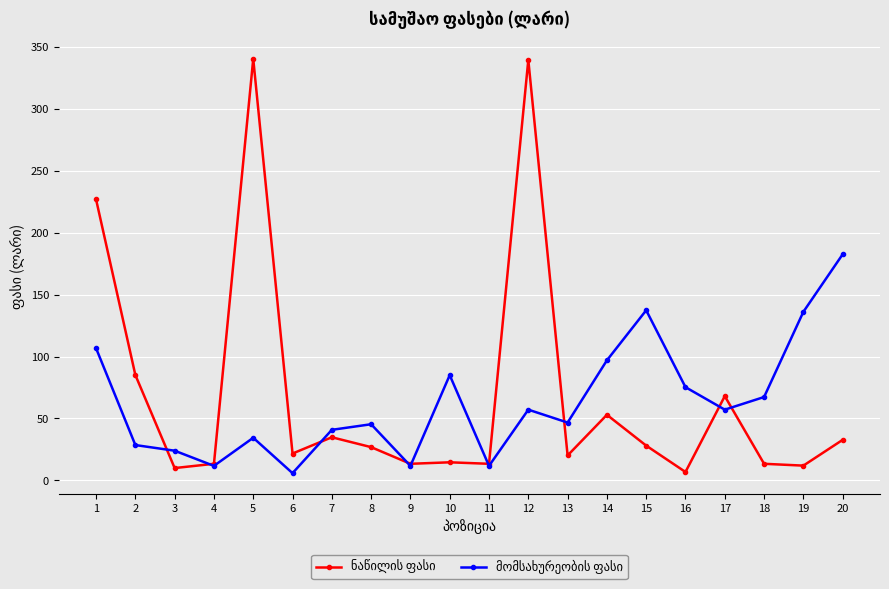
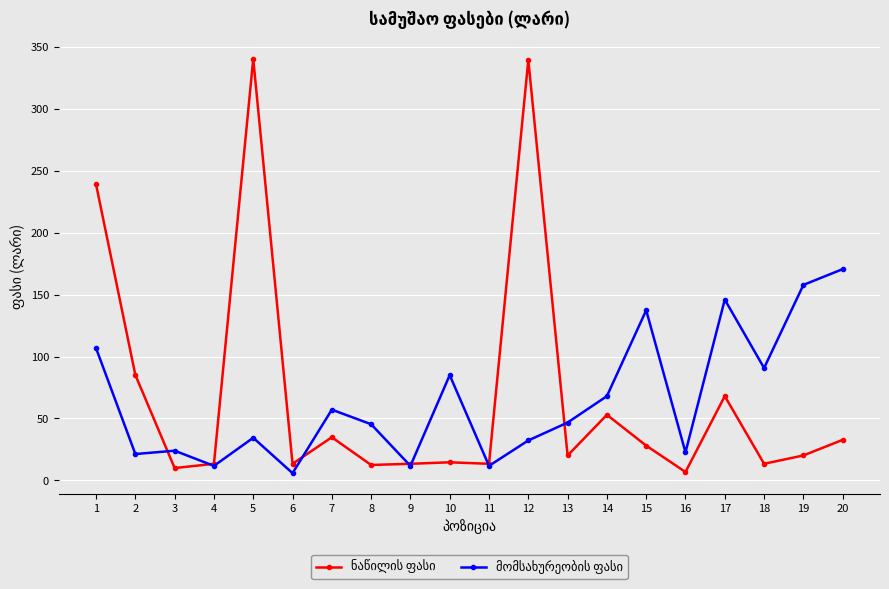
ნაწილის ფასი, 1: 227 -> 239
მომსახურეობის ფასი, 2: 29 -> 21
ნაწილის ფასი, 6: 22 -> 13
მომსახურეობის ფასი, 7: 41 -> 57
ნაწილის ფასი, 8: 27 -> 12
მომსახურეობის ფასი, 12: 57 -> 32
მომსახურეობის ფასი, 14: 97 -> 68
მომსახურეობის ფასი, 16: 75 -> 23
მომსახურეობის ფასი, 17: 57 -> 146
მომსახურეობის ფასი, 18: 67 -> 91
ნაწილის ფასი, 19: 12 -> 20
მომსახურეობის ფასი, 19: 136 -> 158
მომსახურეობის ფასი, 20: 183 -> 171
